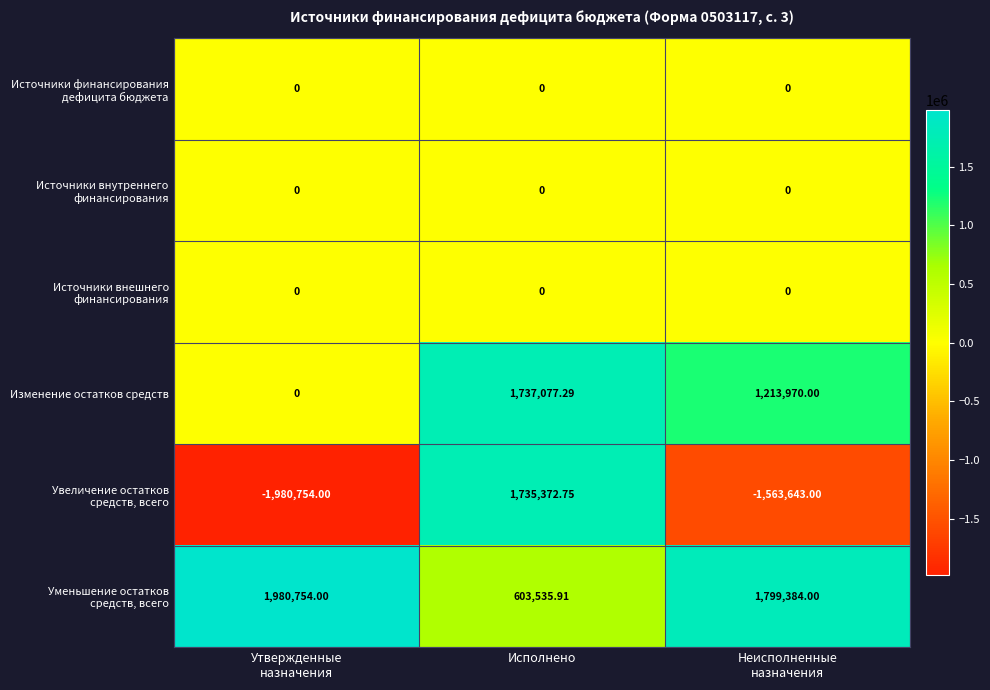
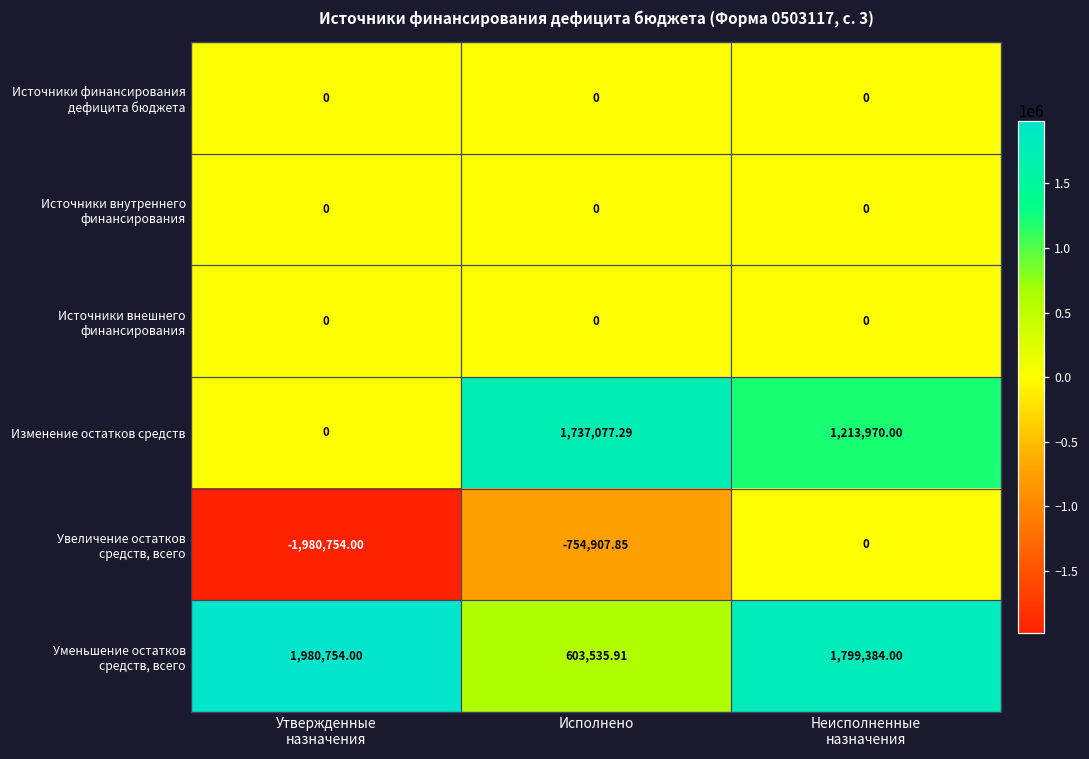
Увеличение остатков средств, всего, Исполнено: 1,735,372.75 -> -754,907.85
Увеличение остатков средств, всего, Неисполненные назначения: -1,563,643.00 -> 0
